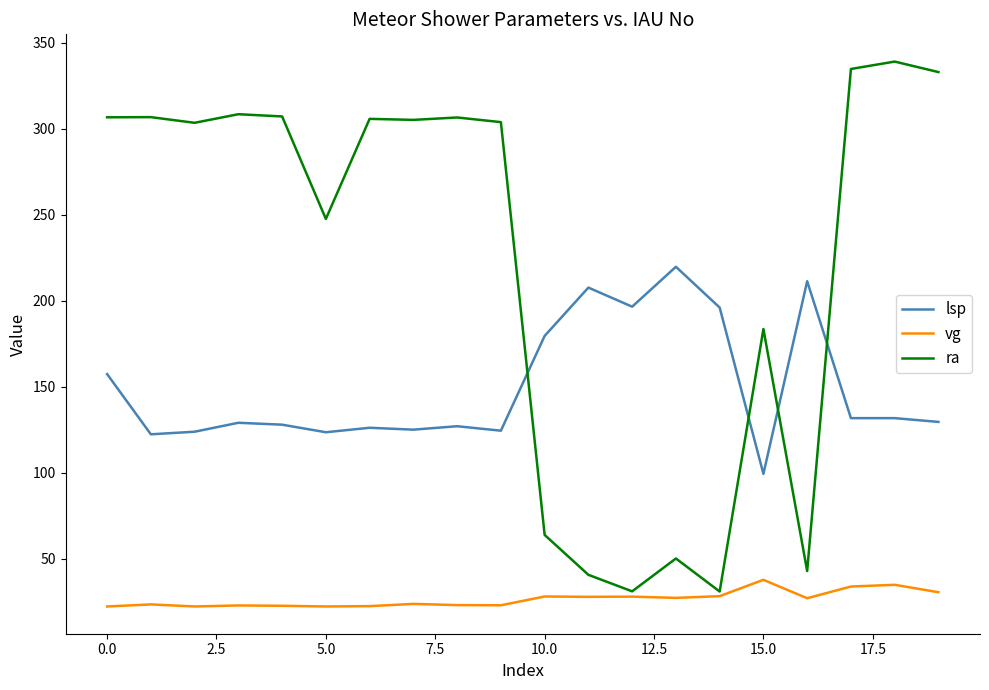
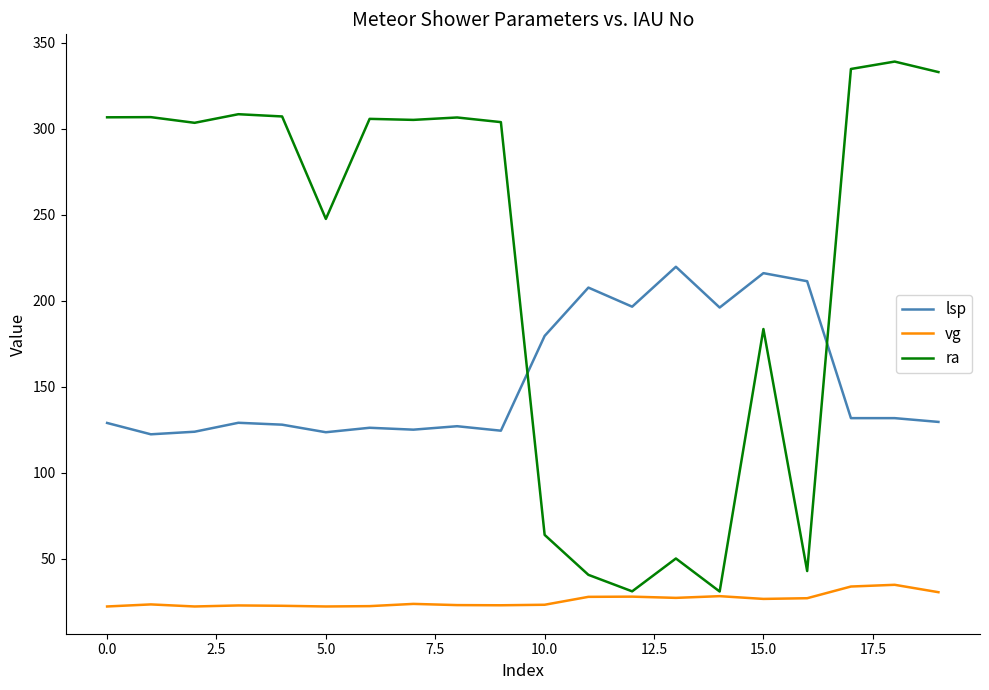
lsp, 0.0: 157 -> 129
vg, 10.0: 28 -> 23
lsp, 15.0: 99 -> 216
vg, 15.0: 38 -> 27
